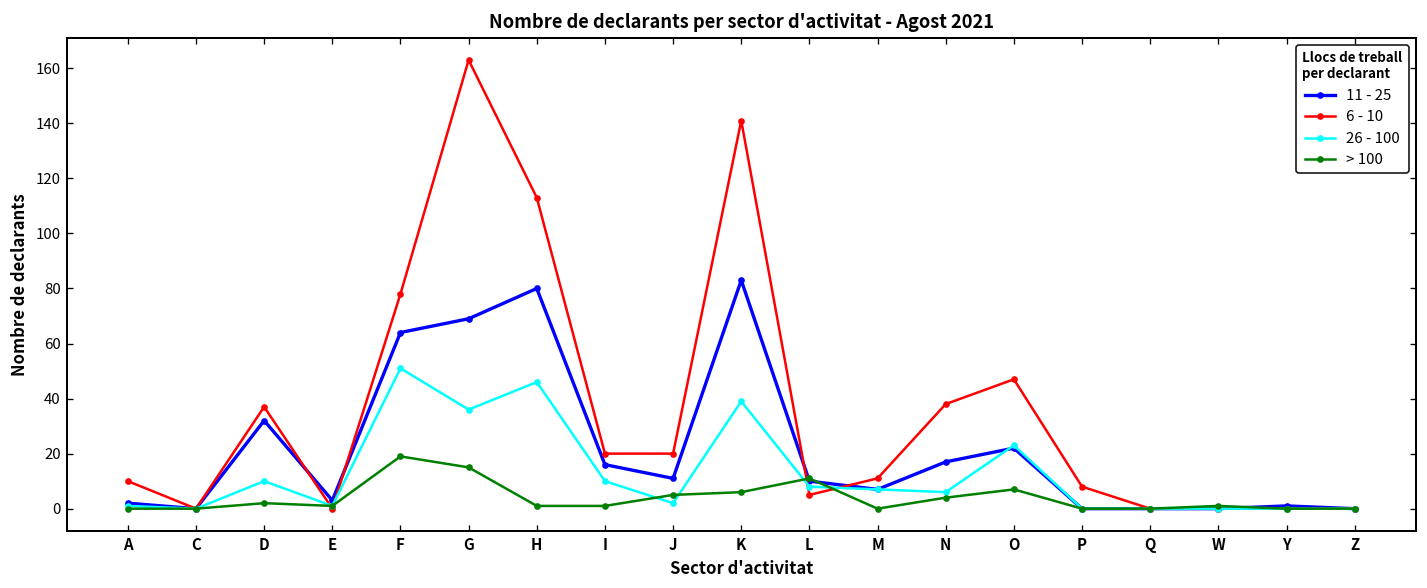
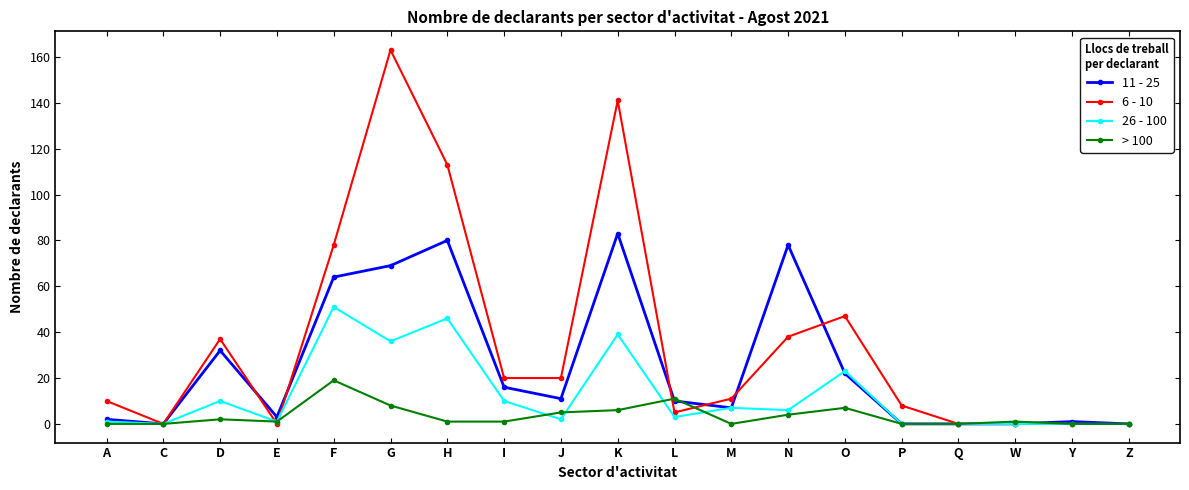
> 100, G: 15 -> 8
26 - 100, L: 8 -> 3
11 - 25, N: 17 -> 78
